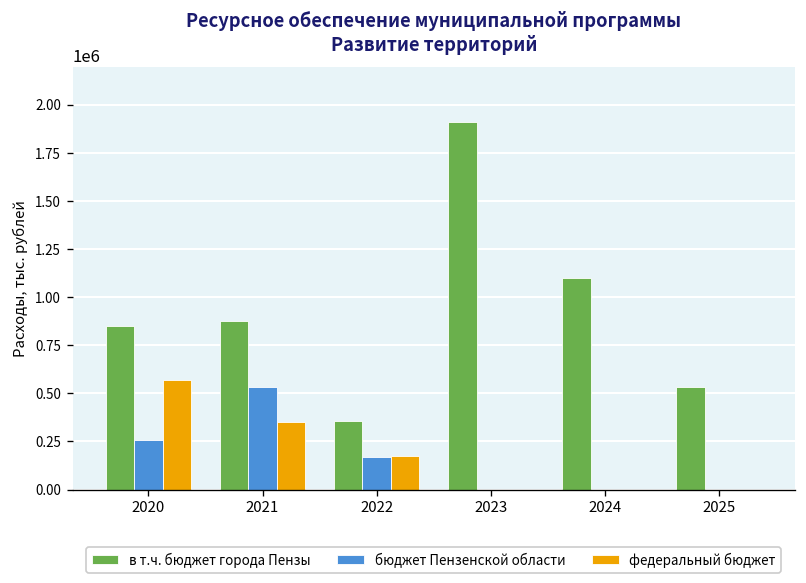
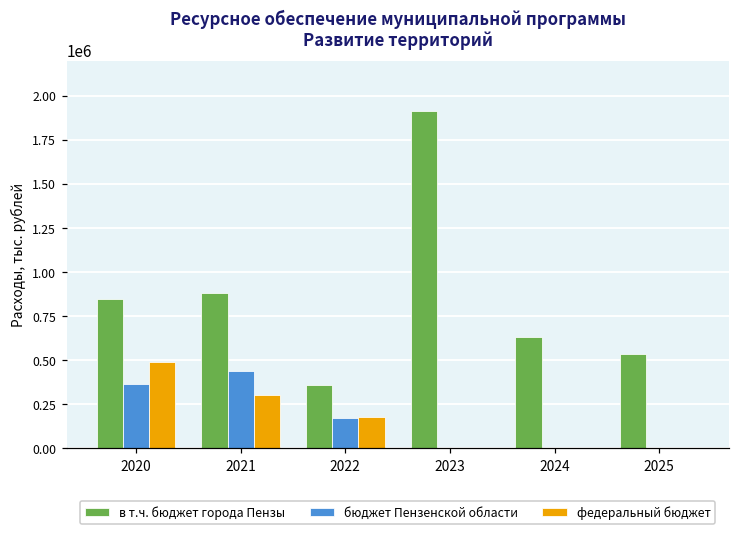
бюджет Пензенской области, 2020: 260000 -> 360000
федеральный бюджет, 2020: 570000 -> 490000
бюджет Пензенской области, 2021: 530000 -> 440000
федеральный бюджет, 2021: 350000 -> 300000
в т.ч. бюджет города Пензы, 2024: 1100000 -> 630000
